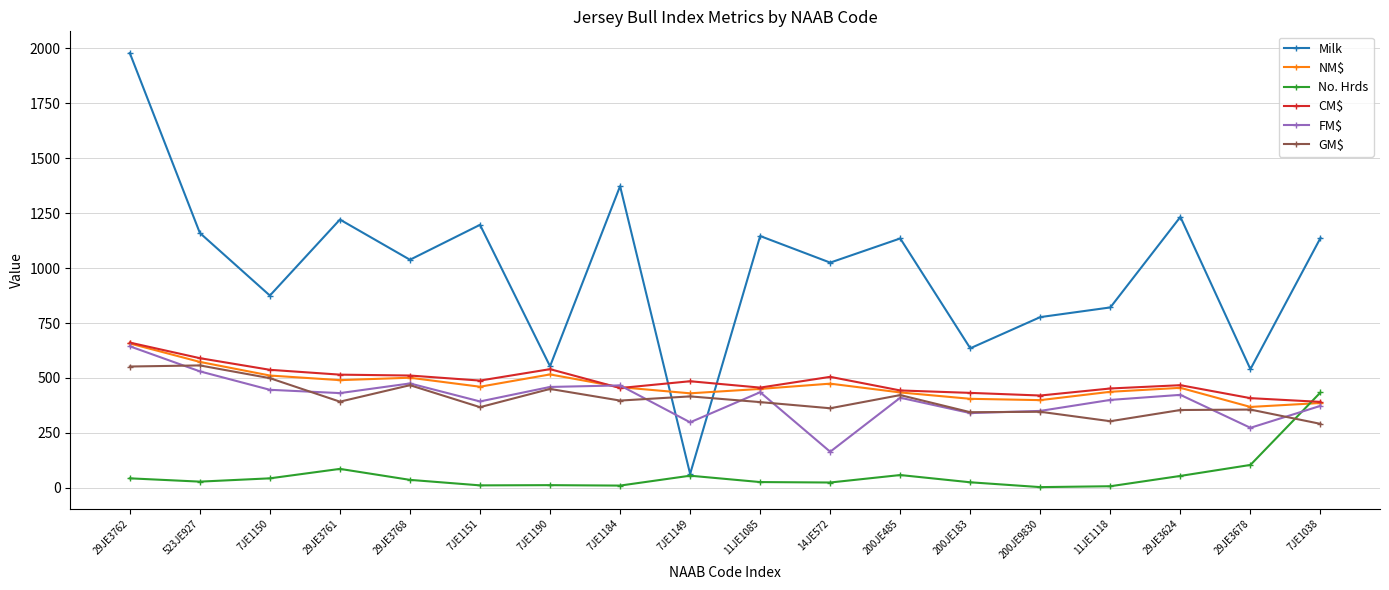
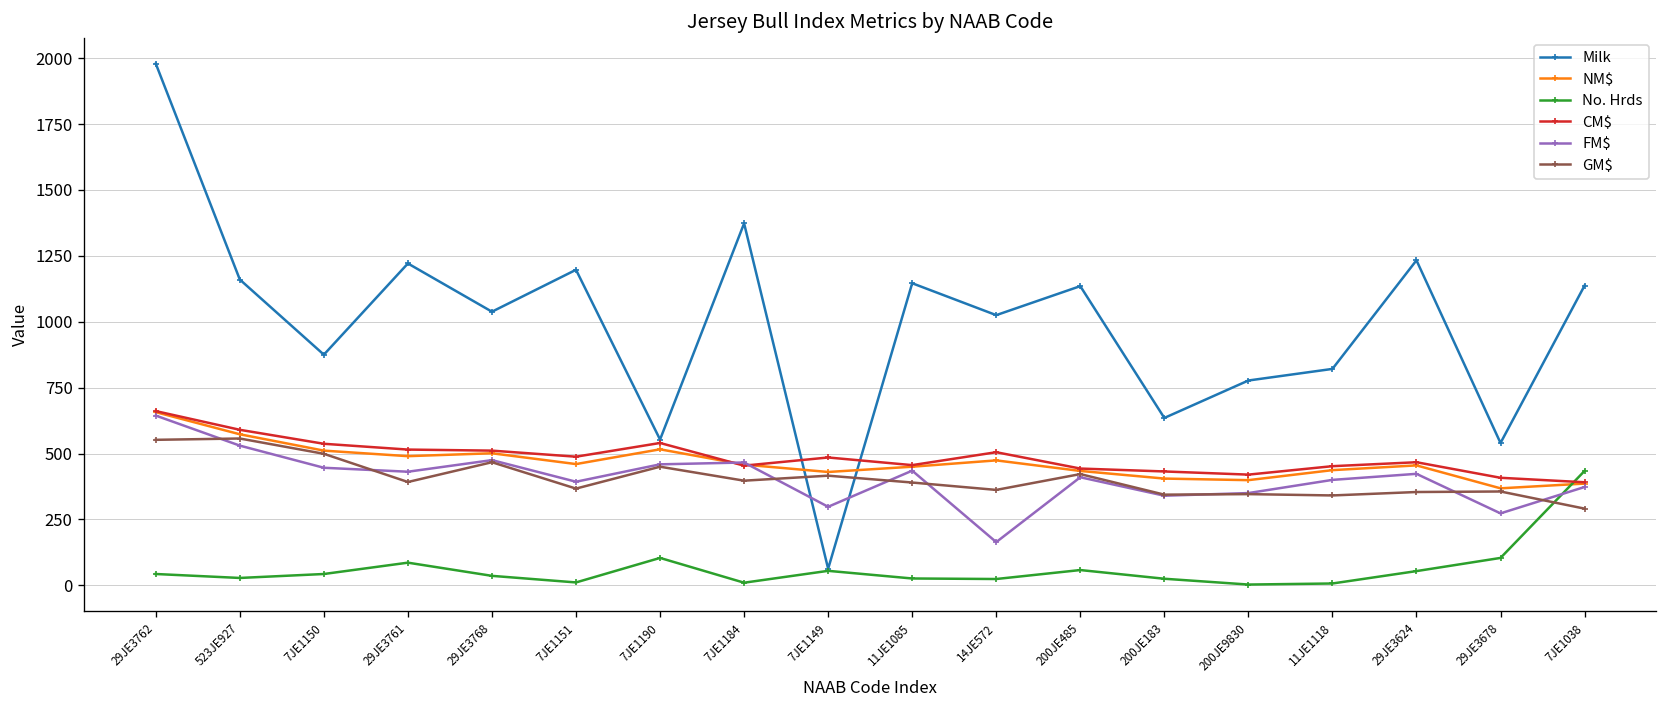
No. Hrds, 7JE1190: 10 -> 100
GM$, 11JE1118: 300 -> 340
